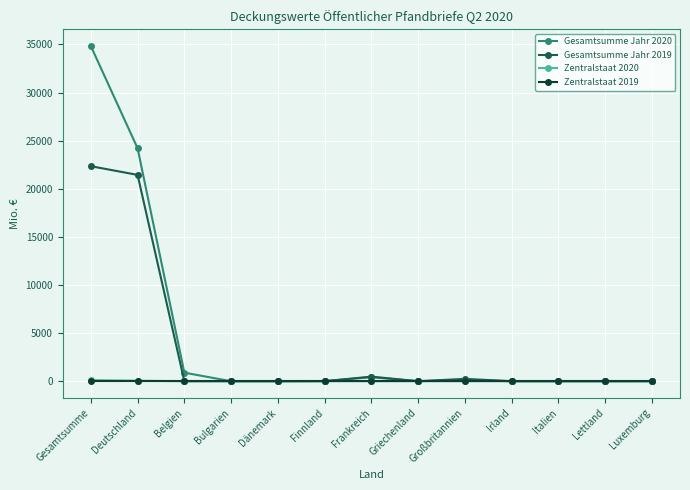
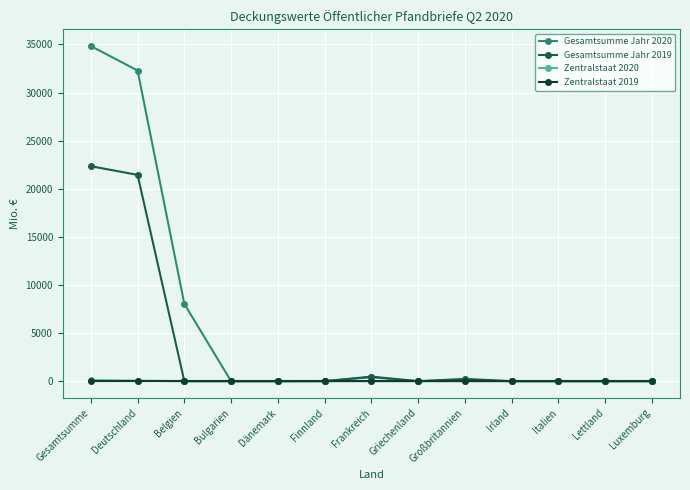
Gesamtsumme Jahr 2020, Deutschland: 24000 -> 32000
Gesamtsumme Jahr 2020, Belgien: 1000 -> 8000
